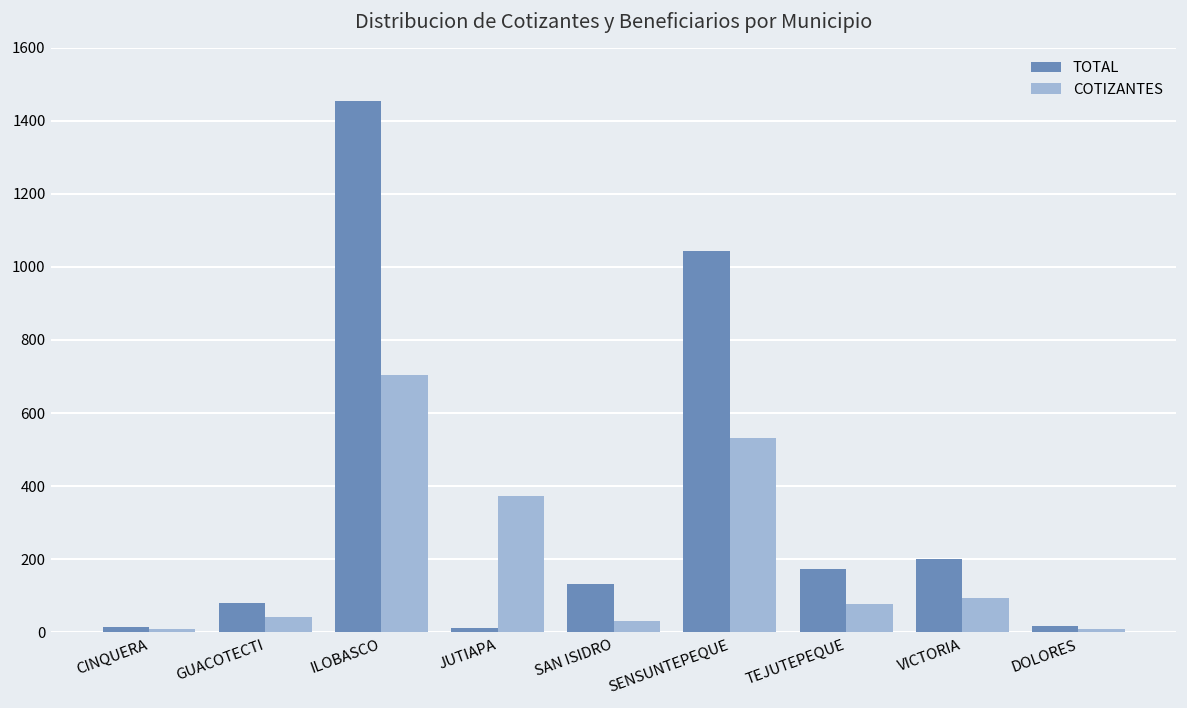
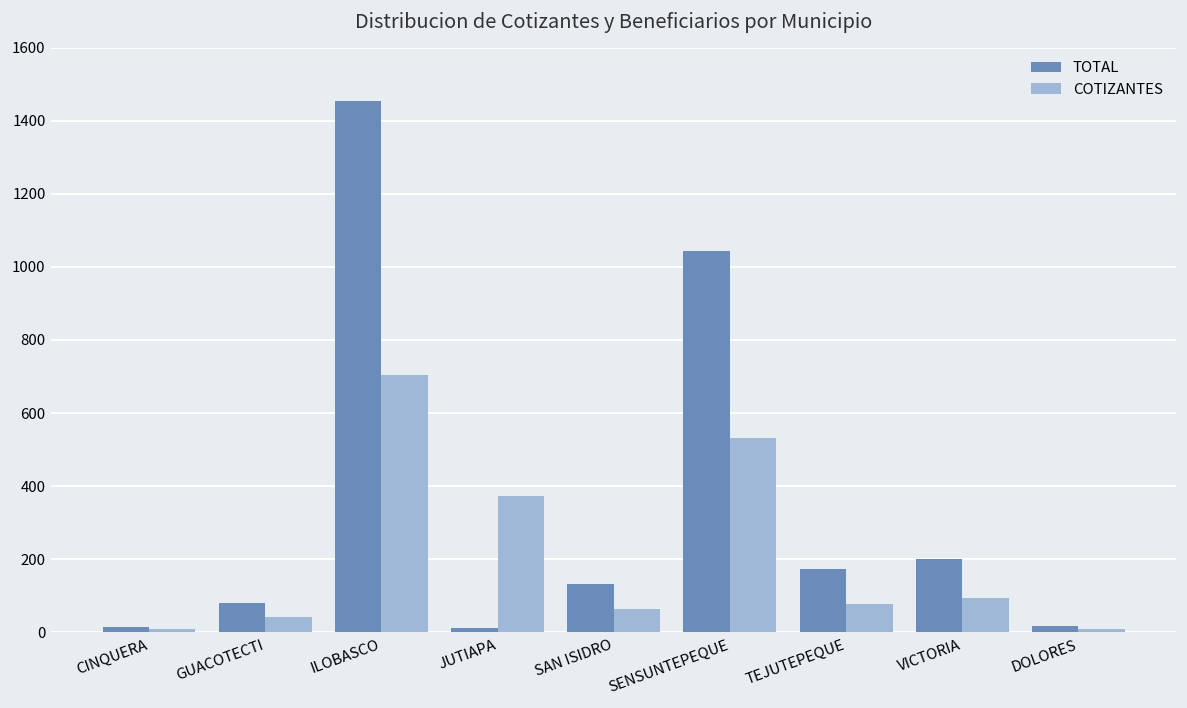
COTIZANTES, SAN ISIDRO: 30 -> 60
